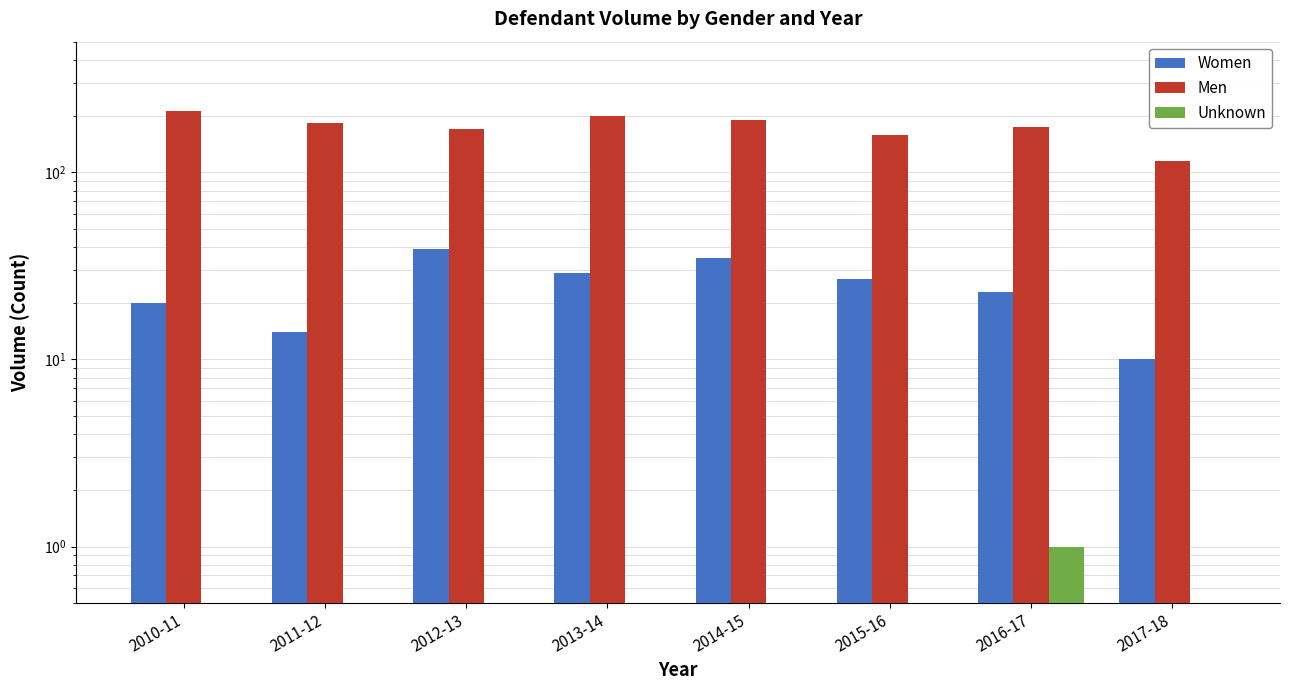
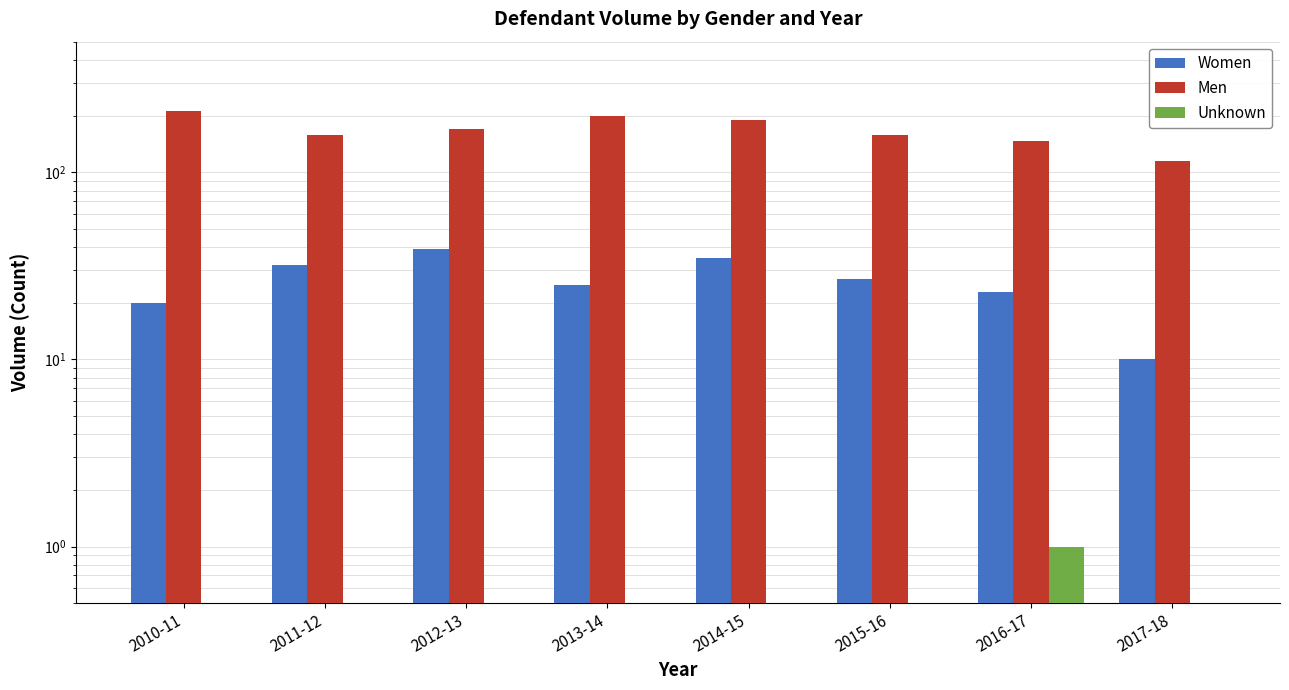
Women, 2011-12: 14 -> 32
Men, 2011-12: 180 -> 160
Women, 2013-14: 29 -> 25
Men, 2016-17: 170 -> 150
